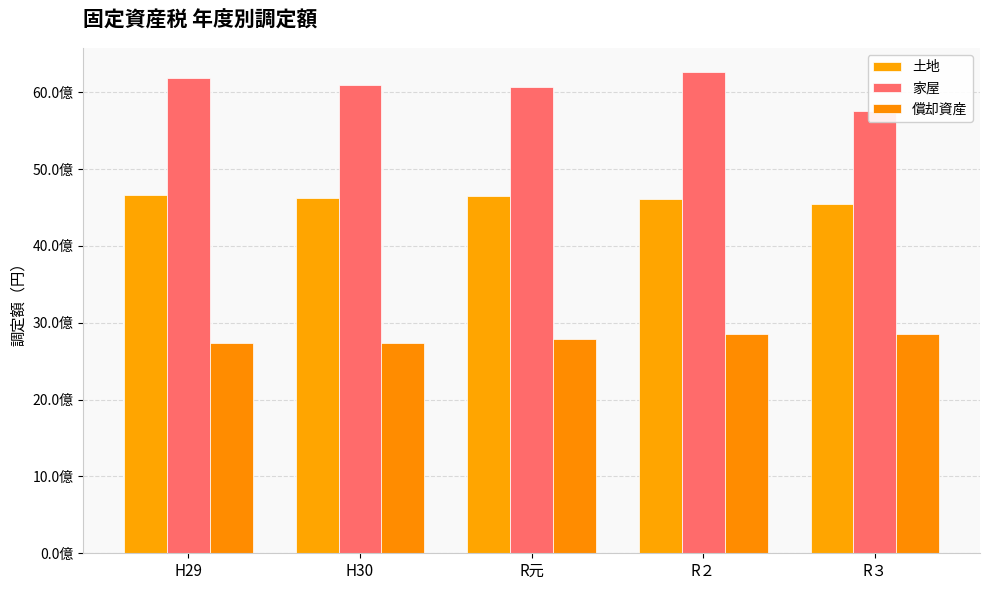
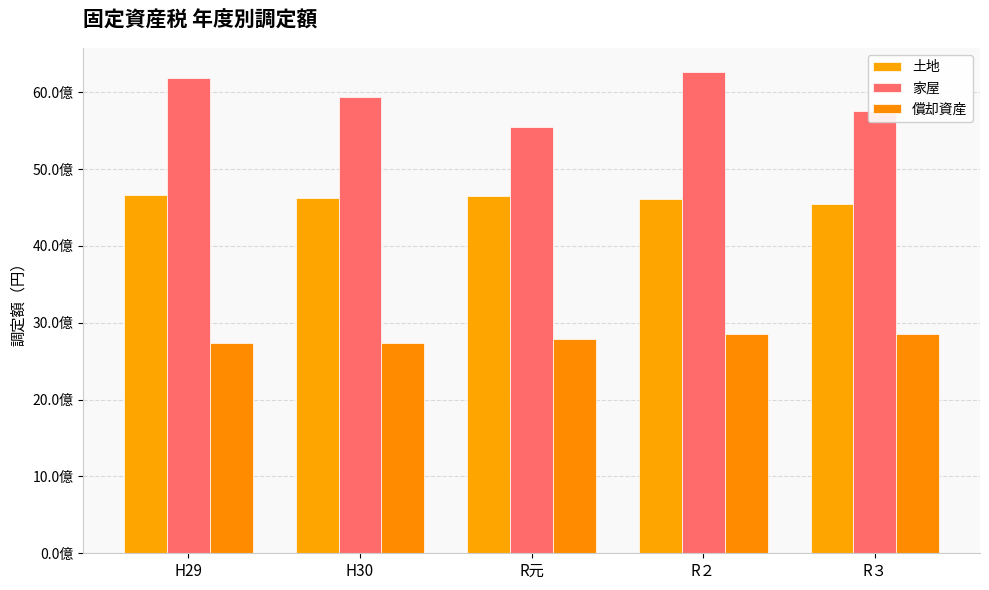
家屋, H30: 61億 -> 59億
家屋, R元: 61億 -> 55億
